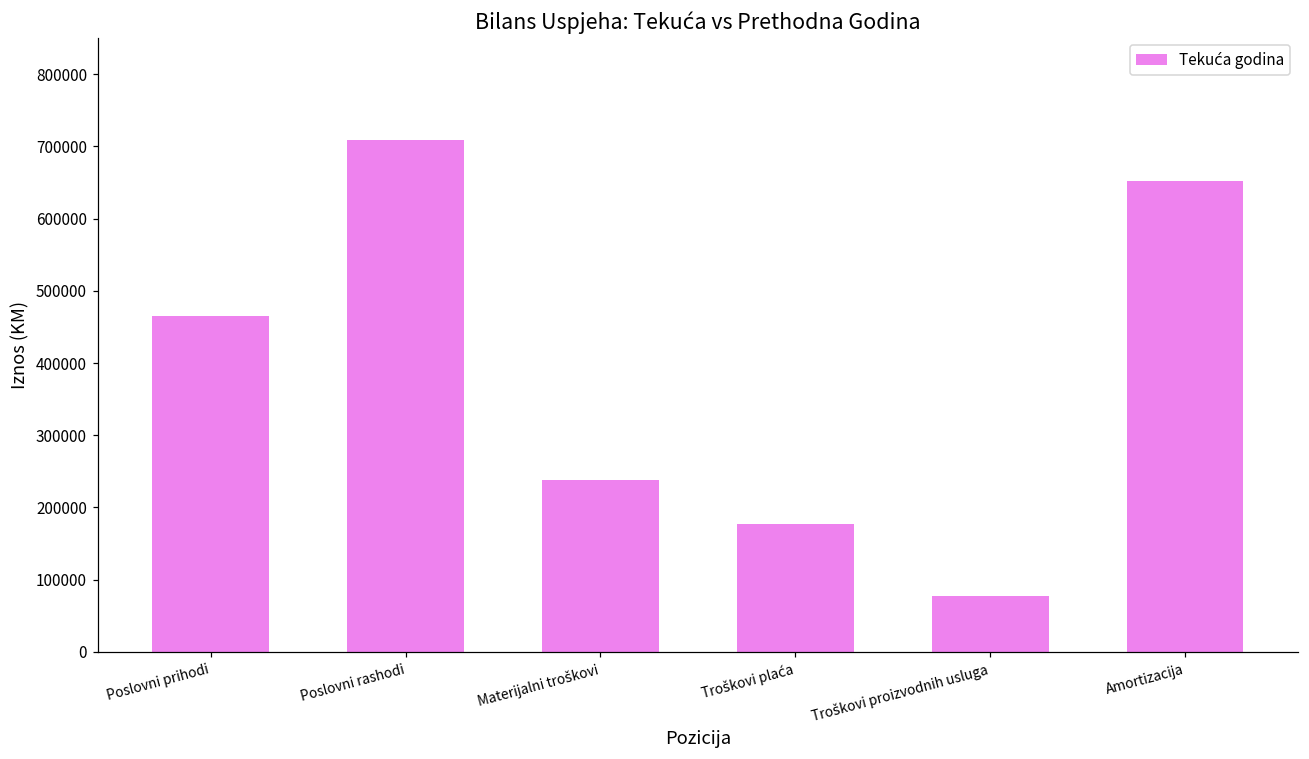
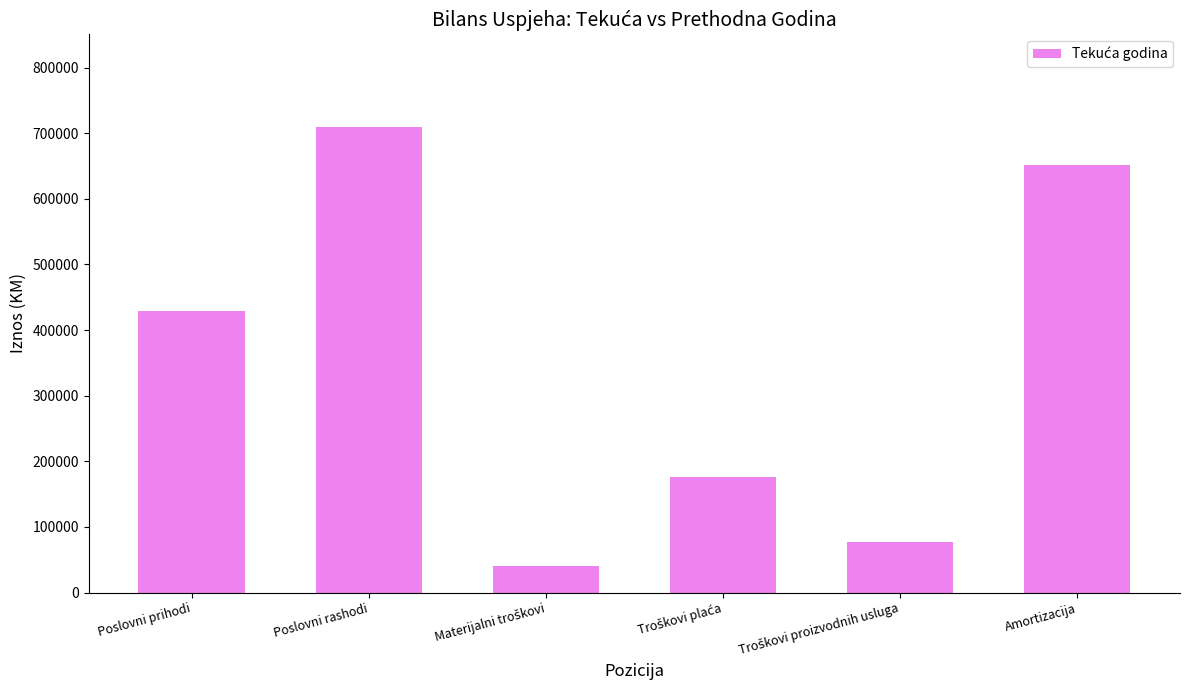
Poslovni prihodi: 460000 -> 430000
Materijalni troškovi: 240000 -> 40000
